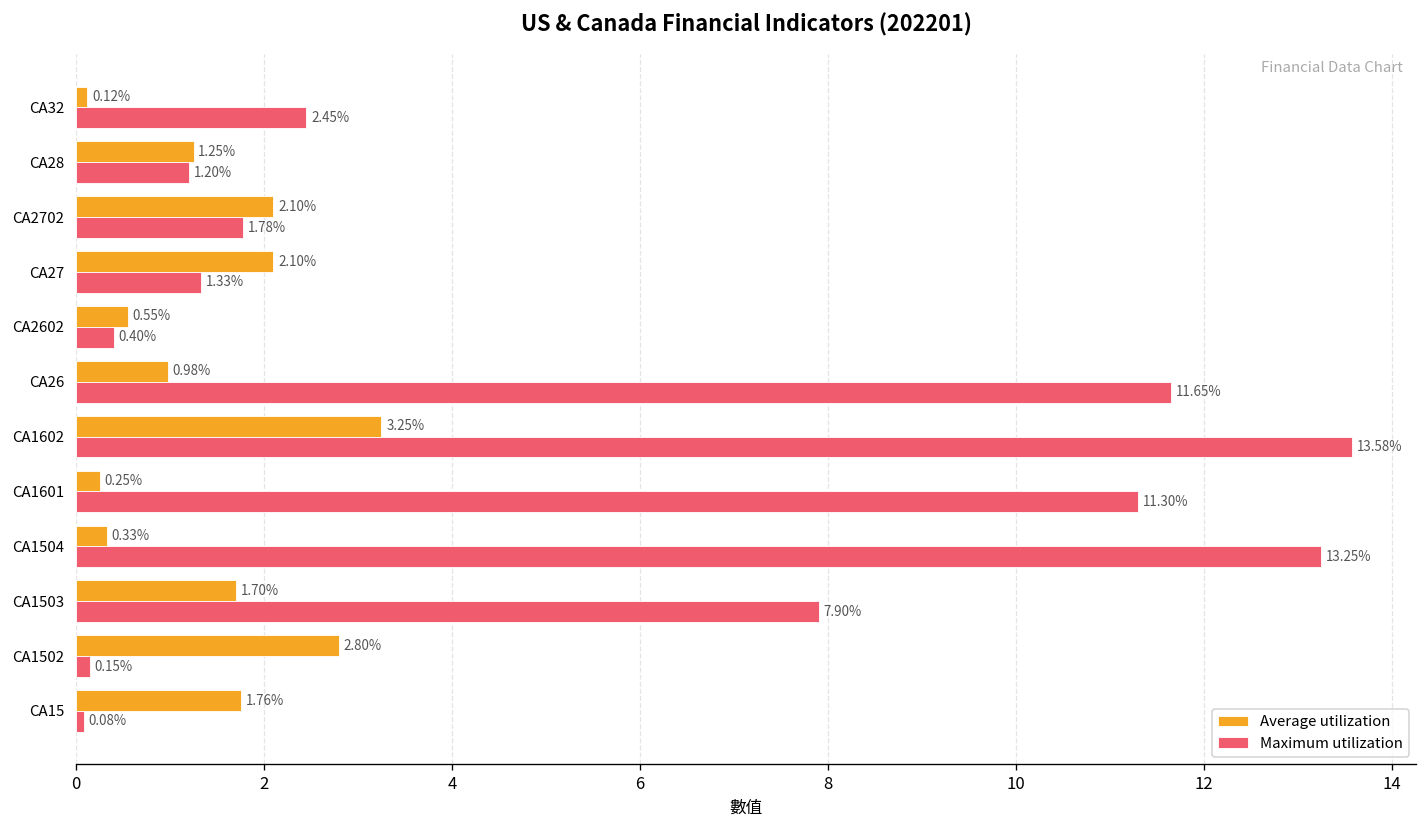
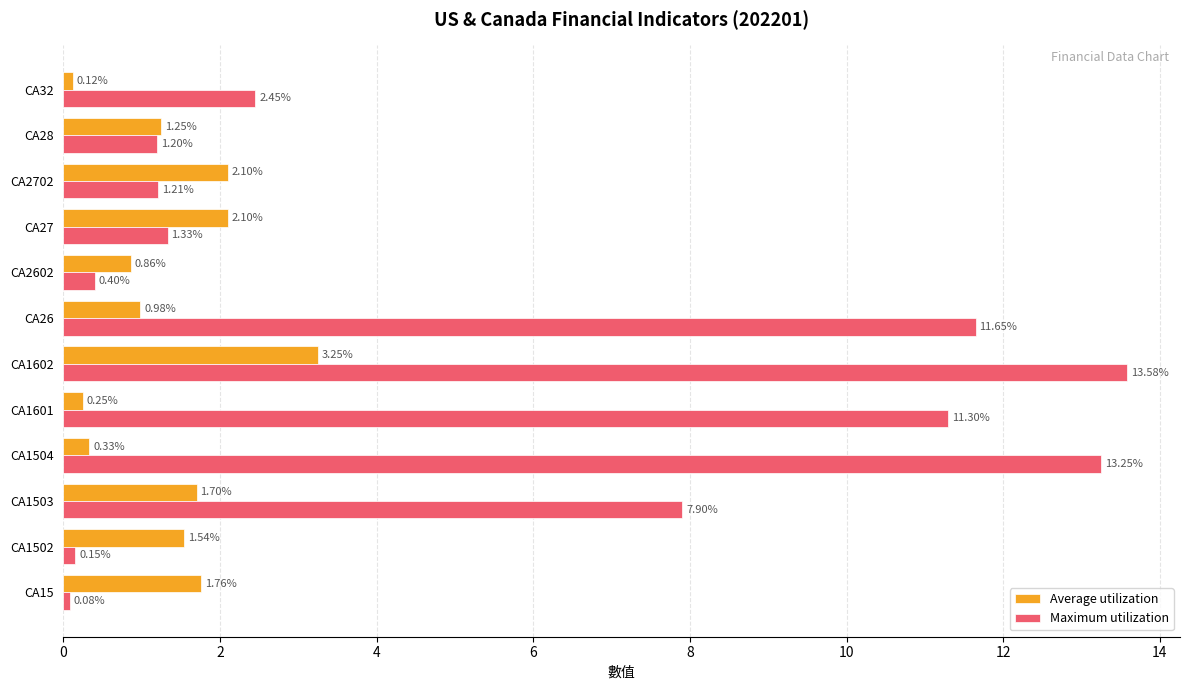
Maximum utilization, CA2702: 1.78% -> 1.21%
Average utilization, CA2602: 0.55% -> 0.86%
Average utilization, CA1502: 2.80% -> 1.54%
